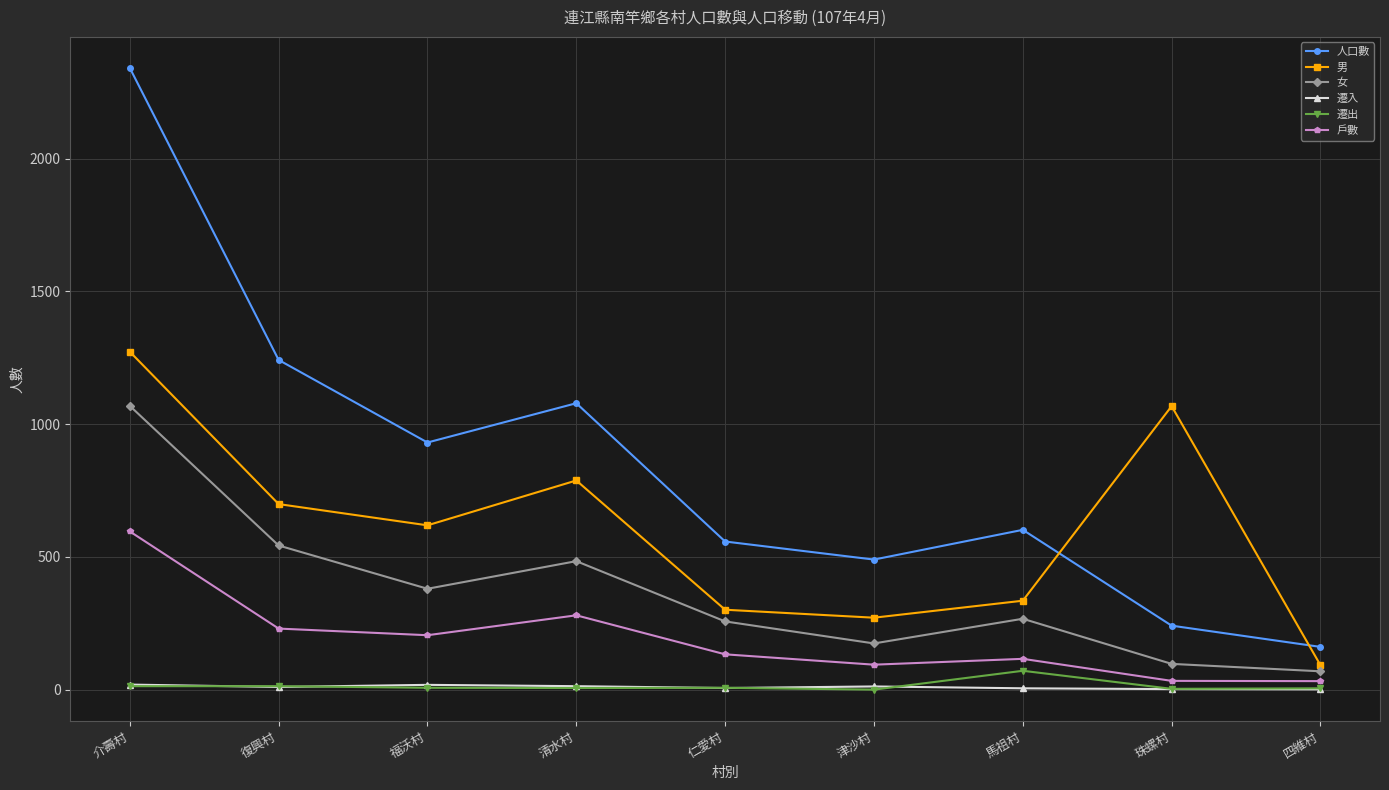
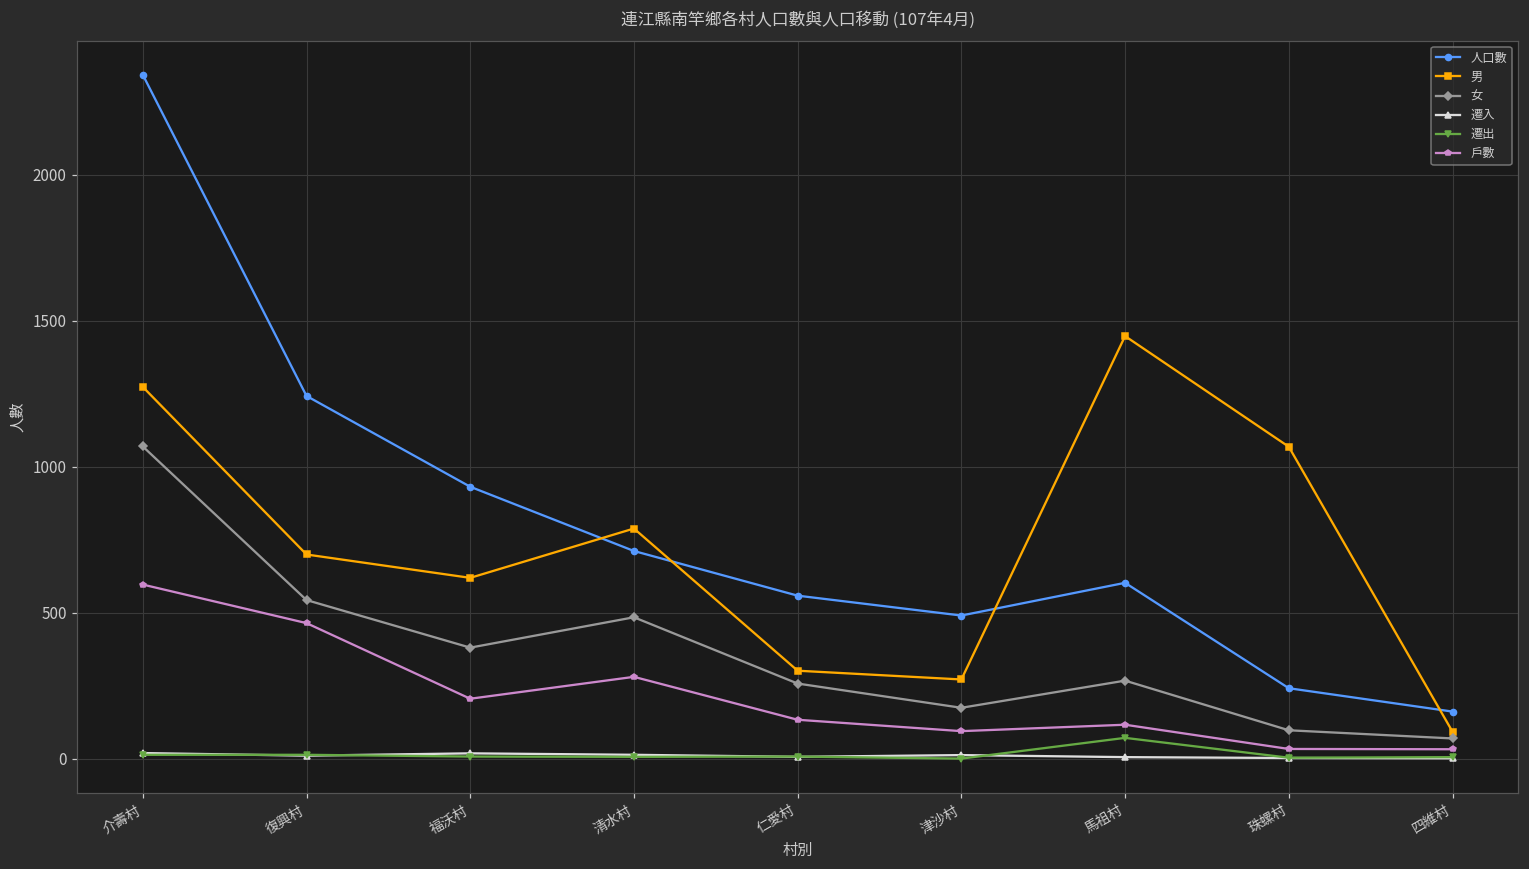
戶數, 復興村: 230 -> 460
人口數, 清水村: 1080 -> 710
男, 馬祖村: 340 -> 1450
